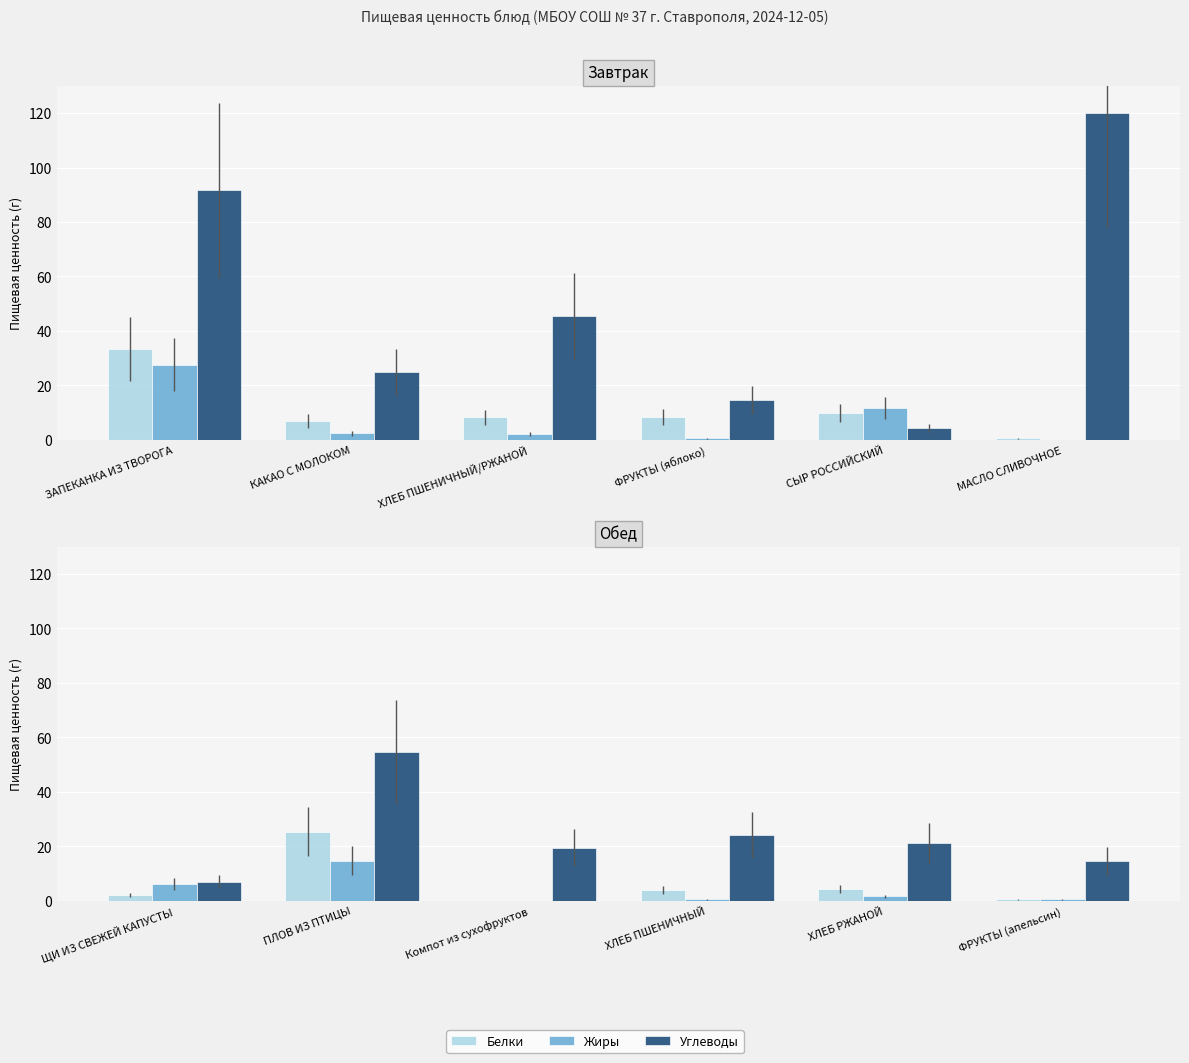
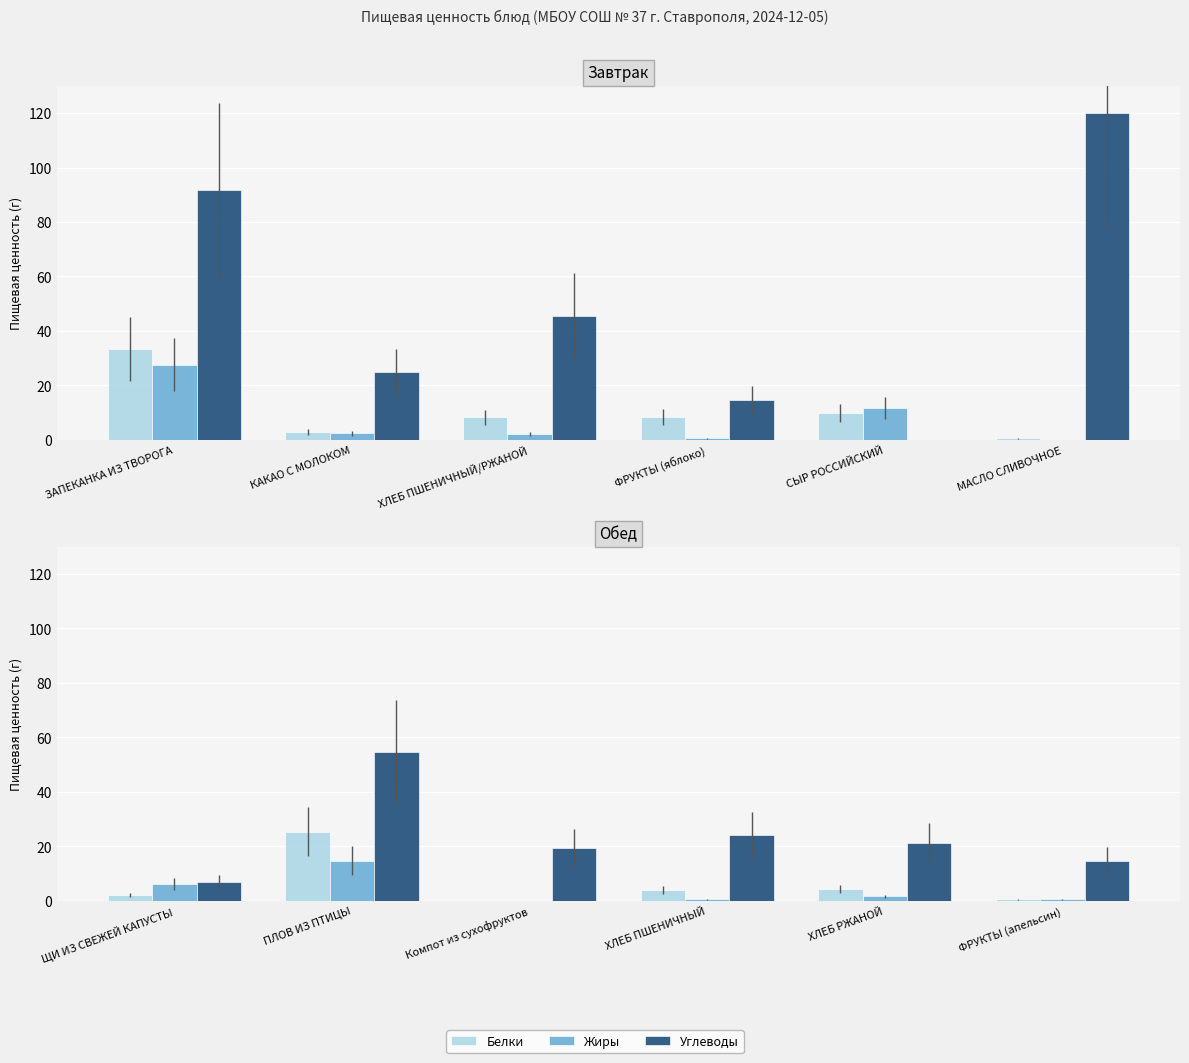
Завтрак, Белки, КАКАО С МОЛОКОМ: 7 -> 3
Завтрак, Углеводы, СЫР РОССИЙСКИЙ: 4 -> 0
